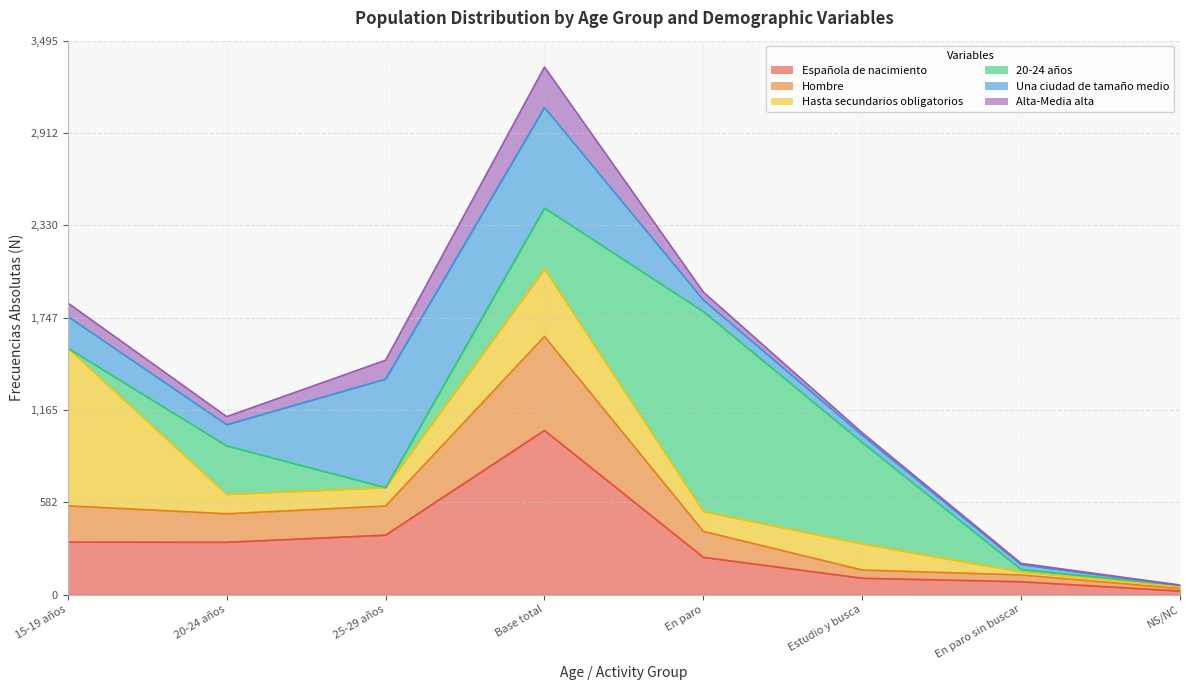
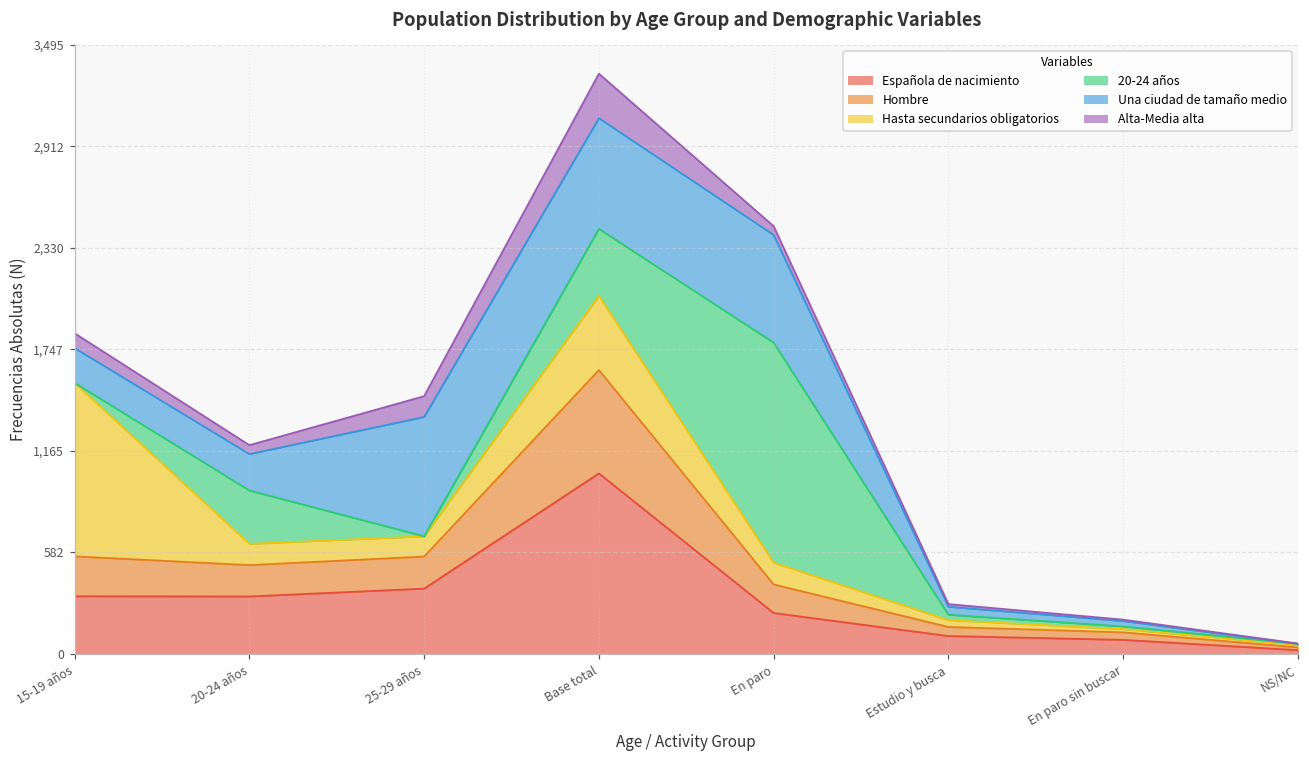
Una ciudad de tamaño medio, 20-24 años: 130 -> 210
Una ciudad de tamaño medio, En paro: 70 -> 620
Hasta secundarios obligatorios, Estudio y busca: 170 -> 40
20-24 años, Estudio y busca: 640 -> 30
